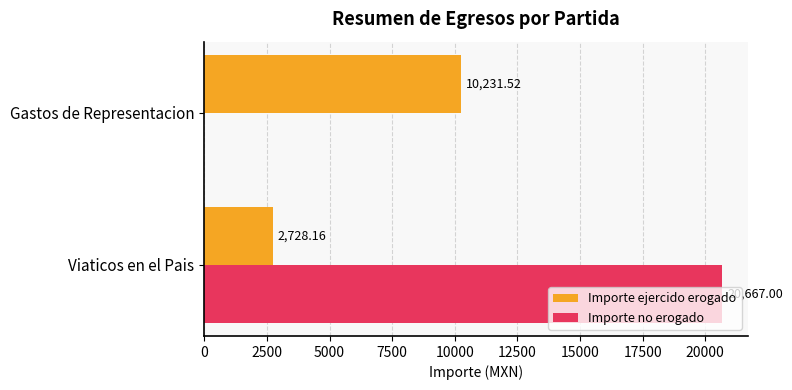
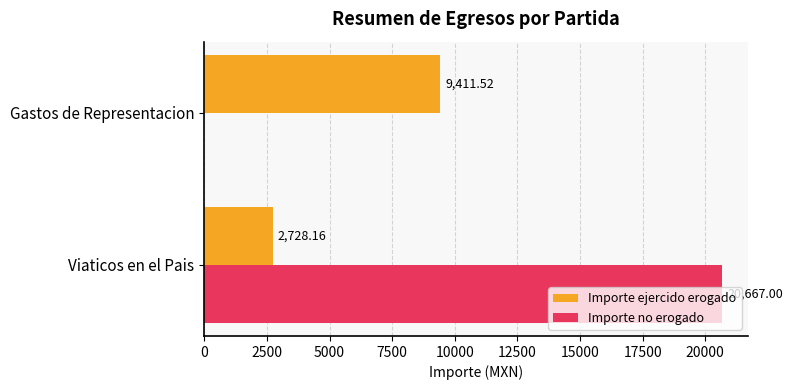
Importe ejercido erogado, Gastos de Representacion: 10,231.52 -> 9,411.52
